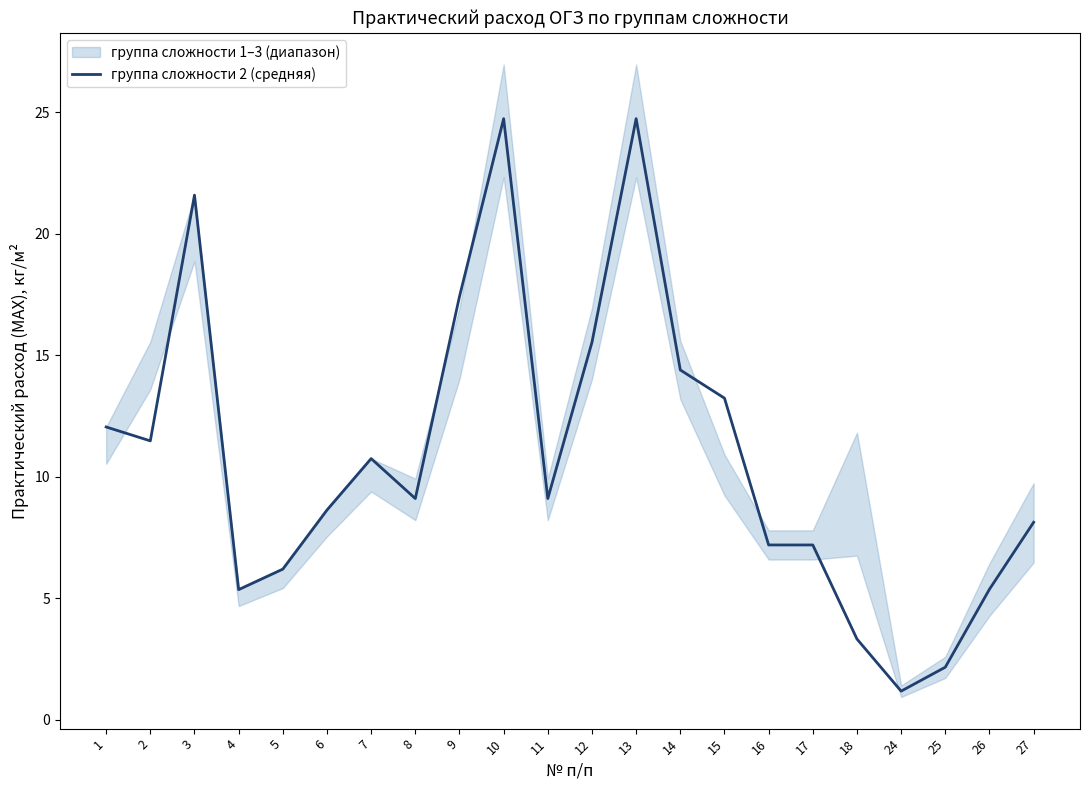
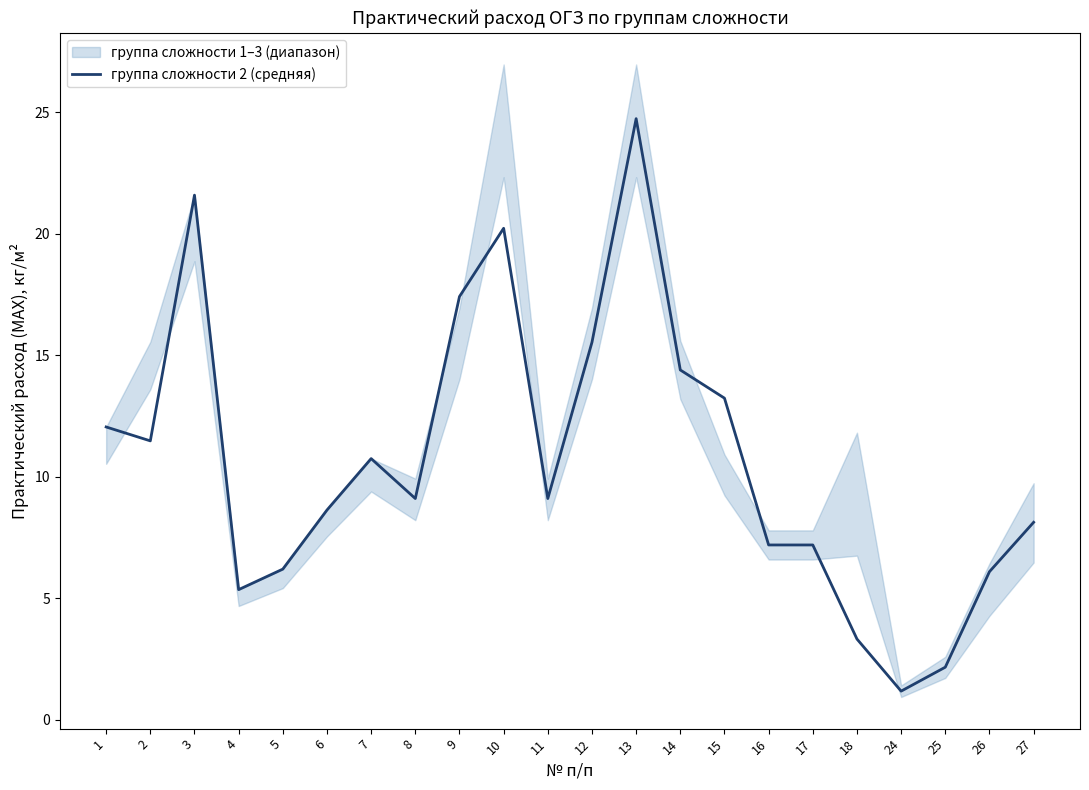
группа сложности 2 (средняя), 10: 24.7 -> 20.2
группа сложности 2 (средняя), 26: 5.4 -> 6.1
